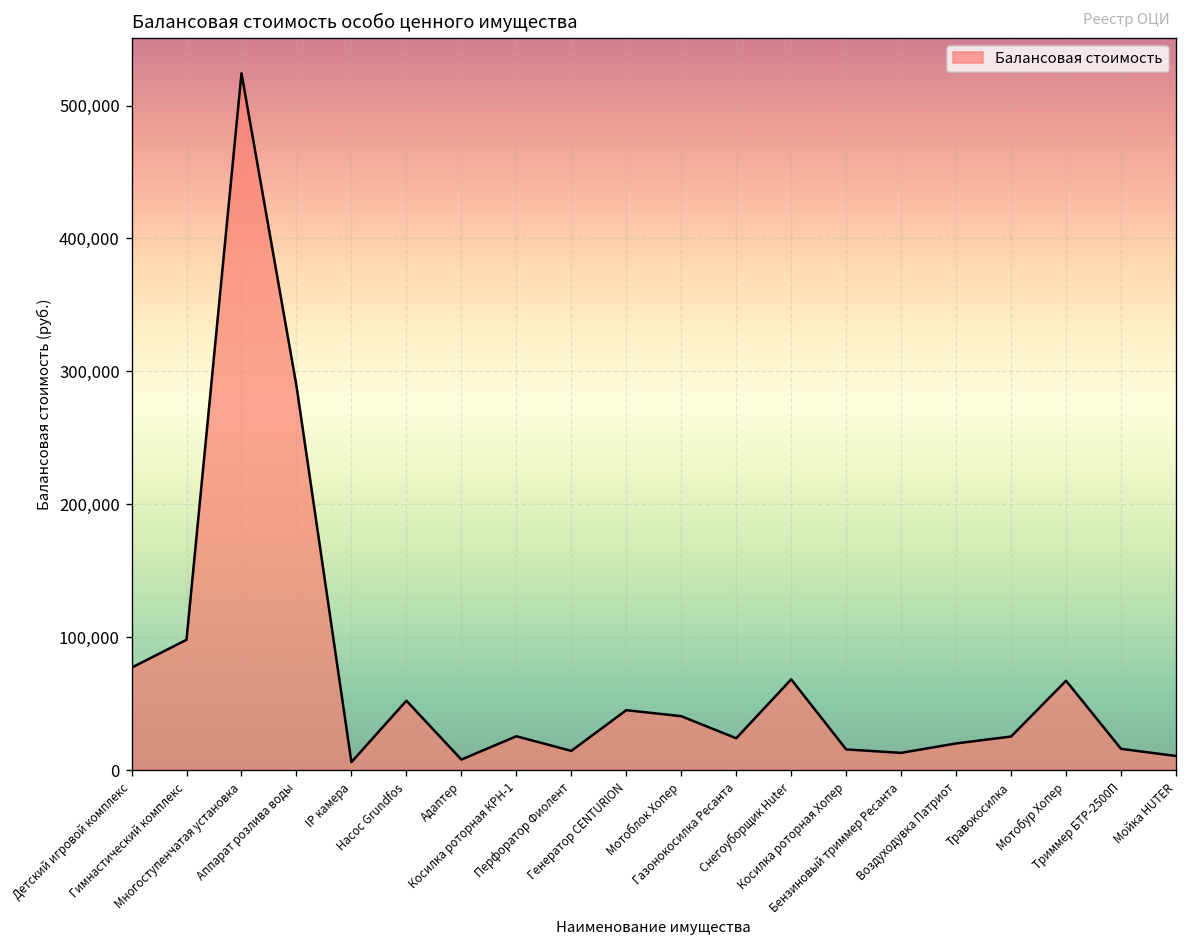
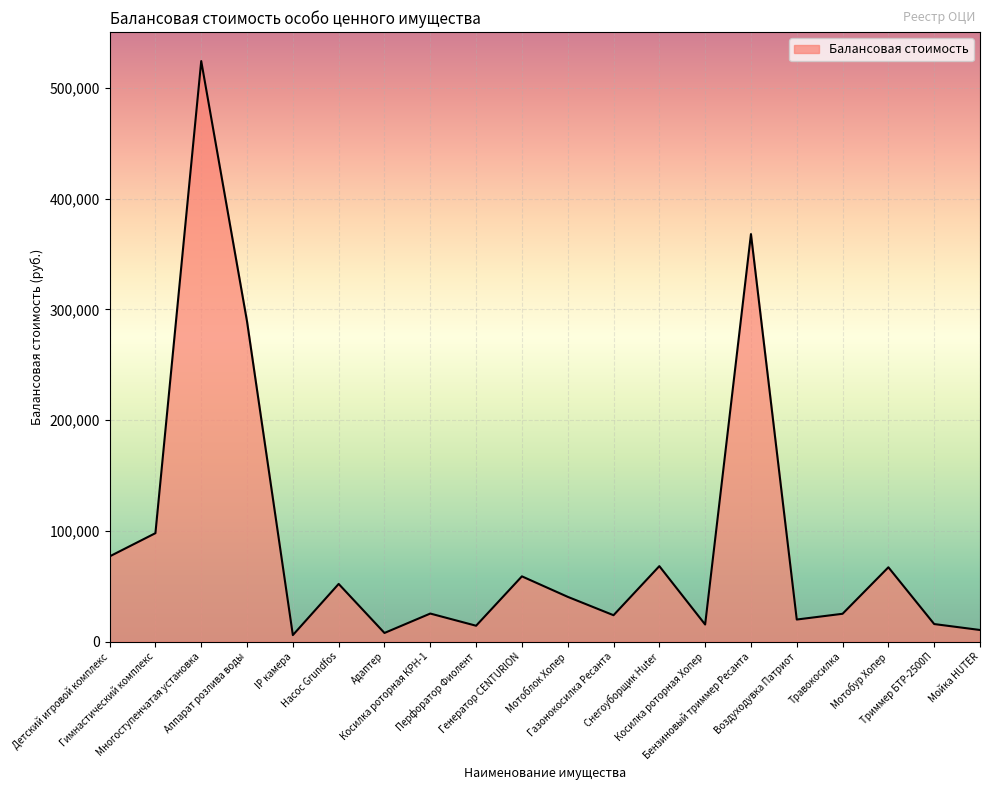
Генератор CENTURION: 45,000 -> 59,000
Бензиновый триммер Ресанта: 13,000 -> 368,000
